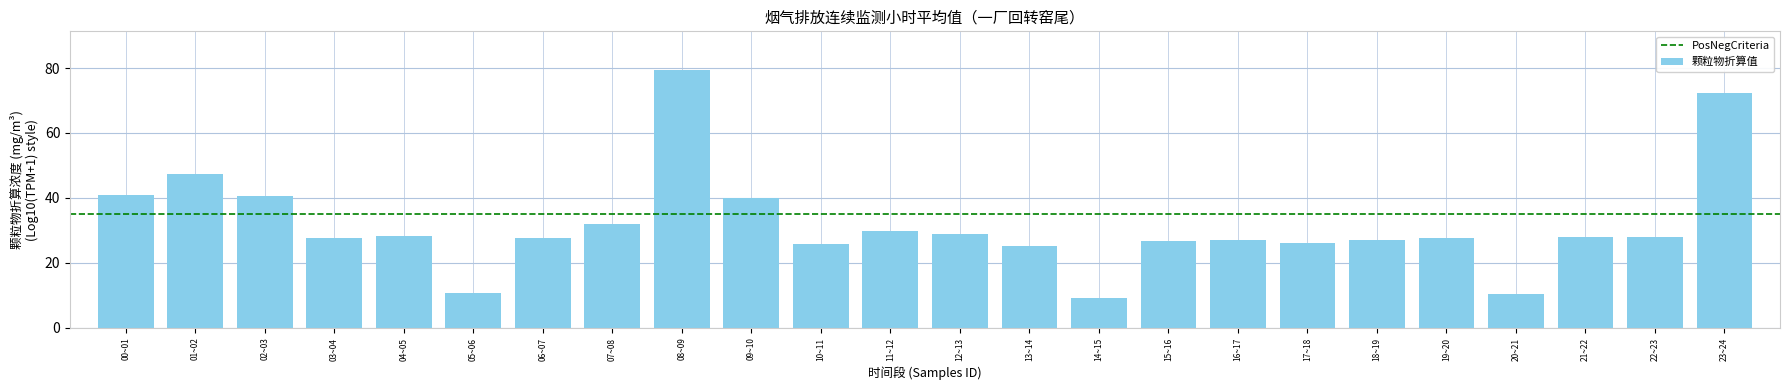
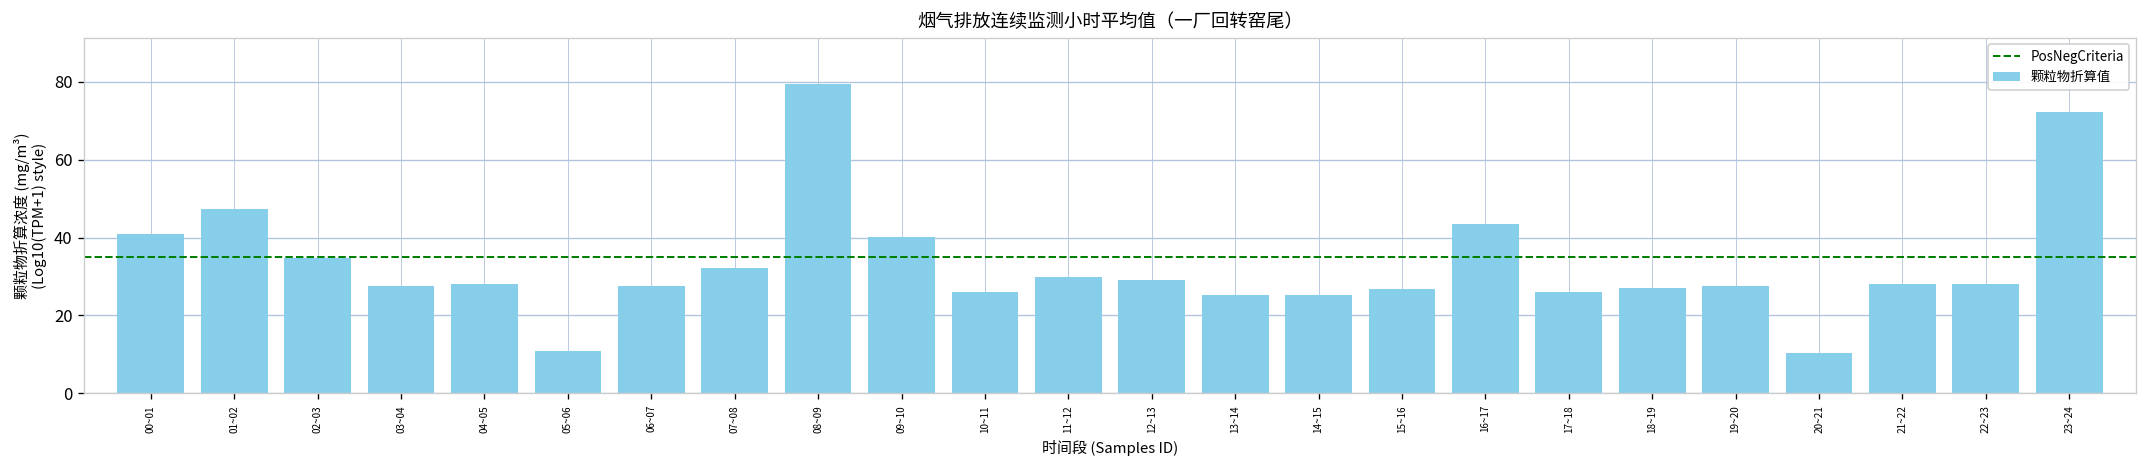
02~03: 41 -> 35
14~15: 9 -> 25
16~17: 27 -> 43
